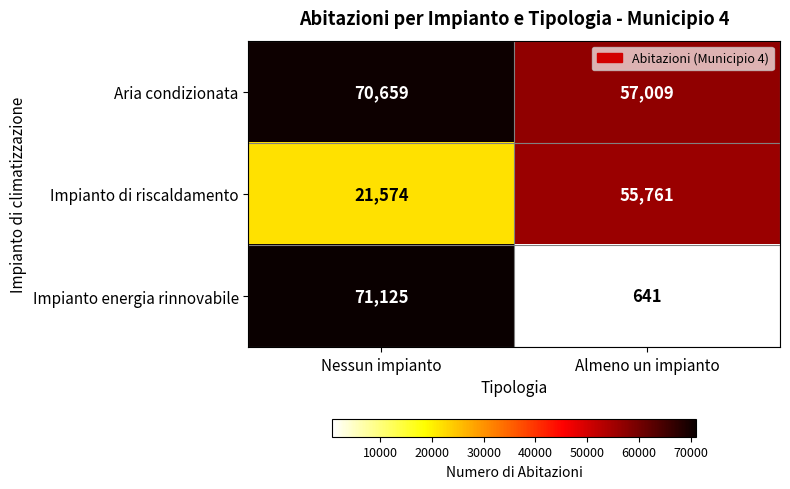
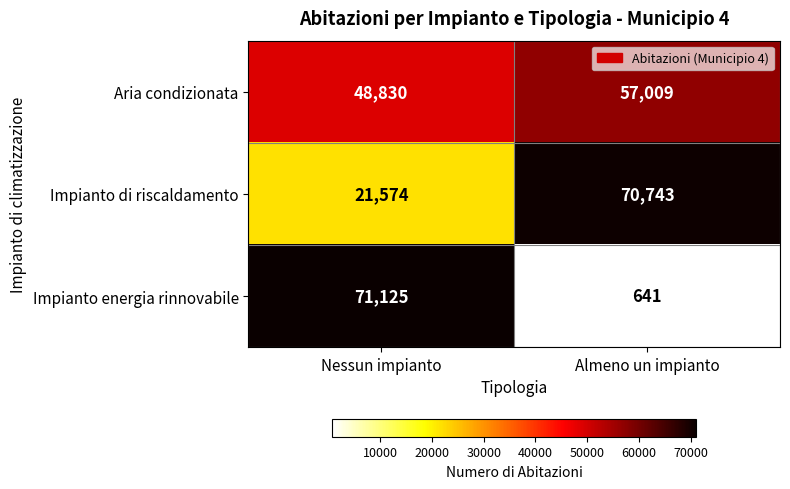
Aria condizionata, Nessun impianto: 70,659 -> 48,830
Impianto di riscaldamento, Almeno un impianto: 55,761 -> 70,743
